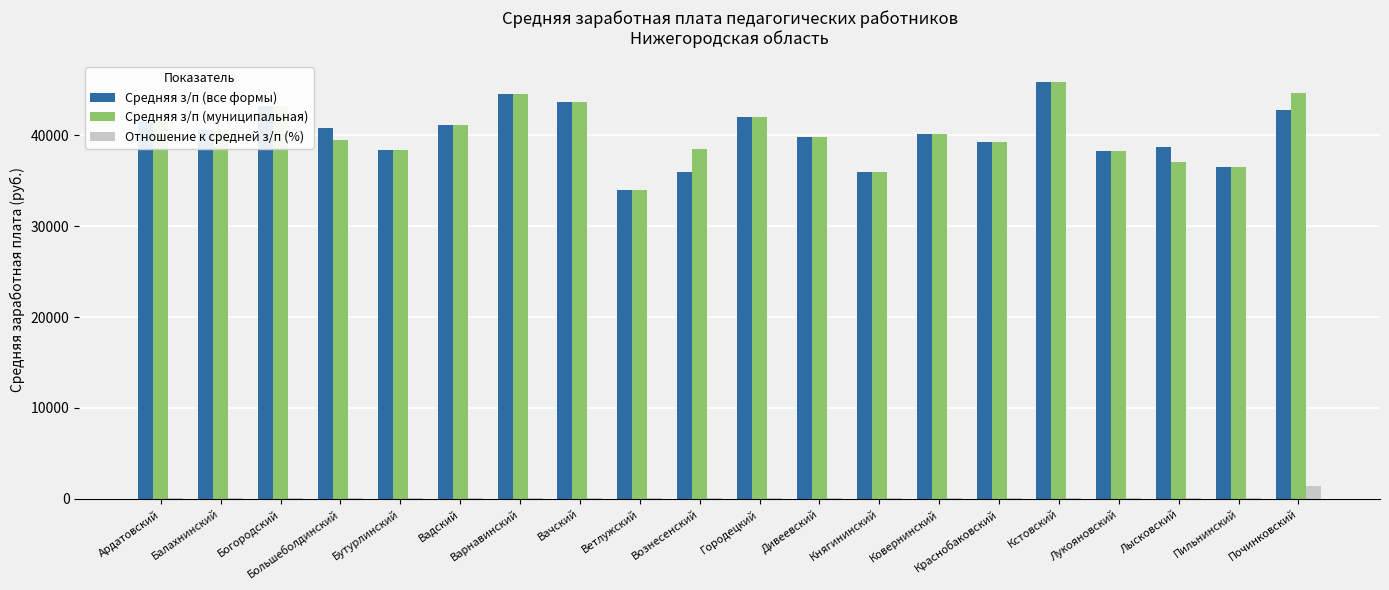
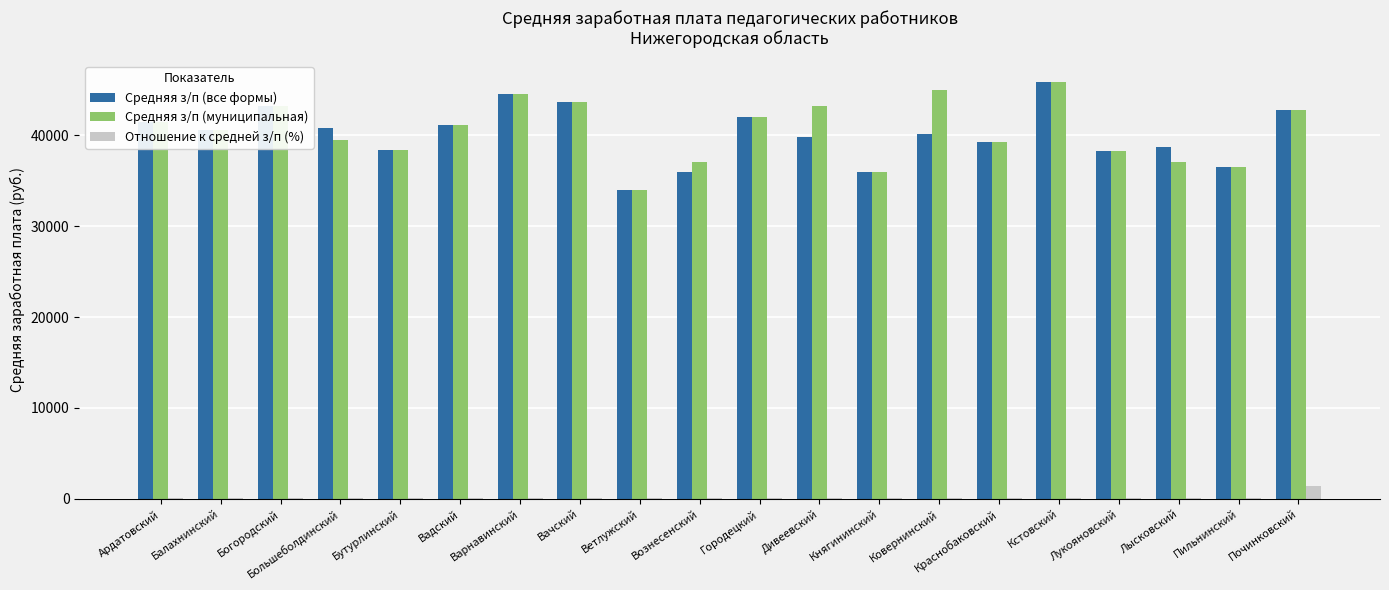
Средняя з/п (муниципальная), Вознесенский: 38000 -> 37000
Средняя з/п (муниципальная), Дивеевский: 40000 -> 43000
Средняя з/п (муниципальная), Ковернинский: 40000 -> 45000
Средняя з/п (муниципальная), Починковский: 45000 -> 43000
